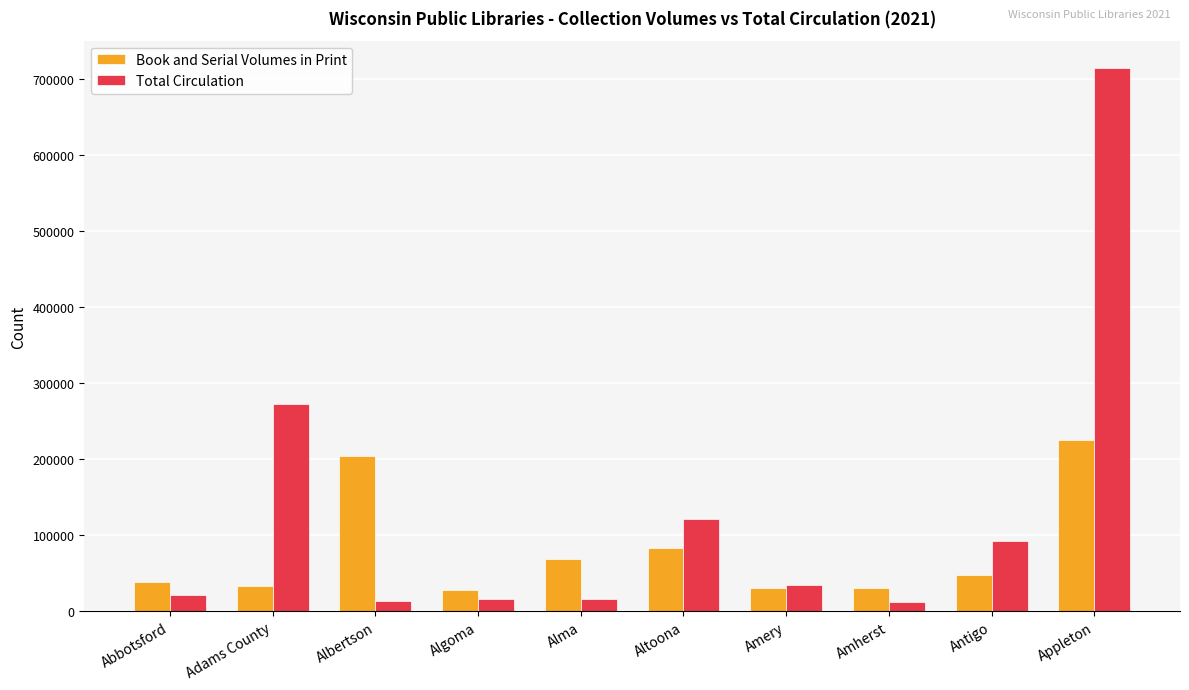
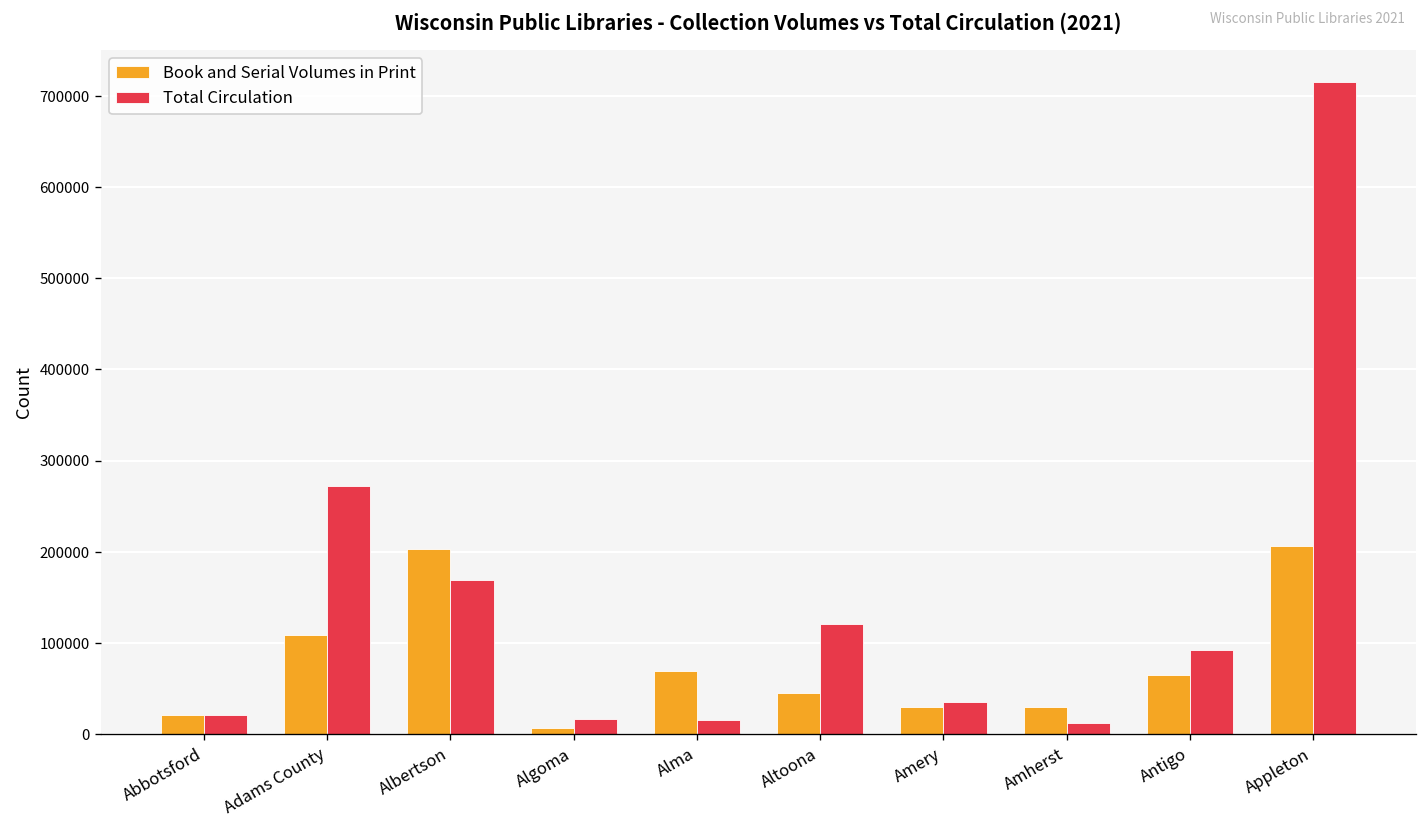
Book and Serial Volumes in Print, Abbotsford: 40000 -> 20000
Book and Serial Volumes in Print, Adams County: 30000 -> 110000
Total Circulation, Albertson: 10000 -> 170000
Book and Serial Volumes in Print, Algoma: 30000 -> 10000
Book and Serial Volumes in Print, Altoona: 80000 -> 50000
Book and Serial Volumes in Print, Antigo: 50000 -> 60000
Book and Serial Volumes in Print, Appleton: 220000 -> 210000
